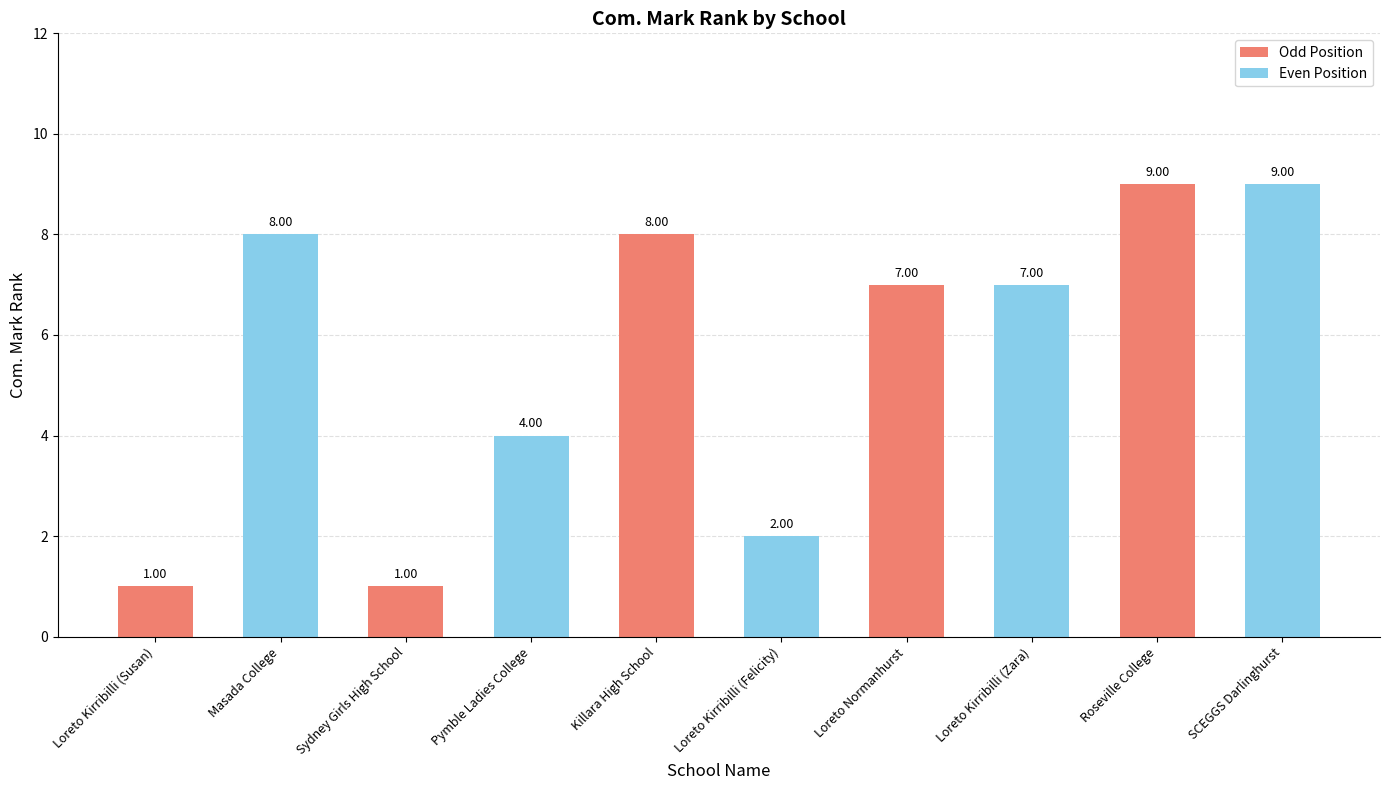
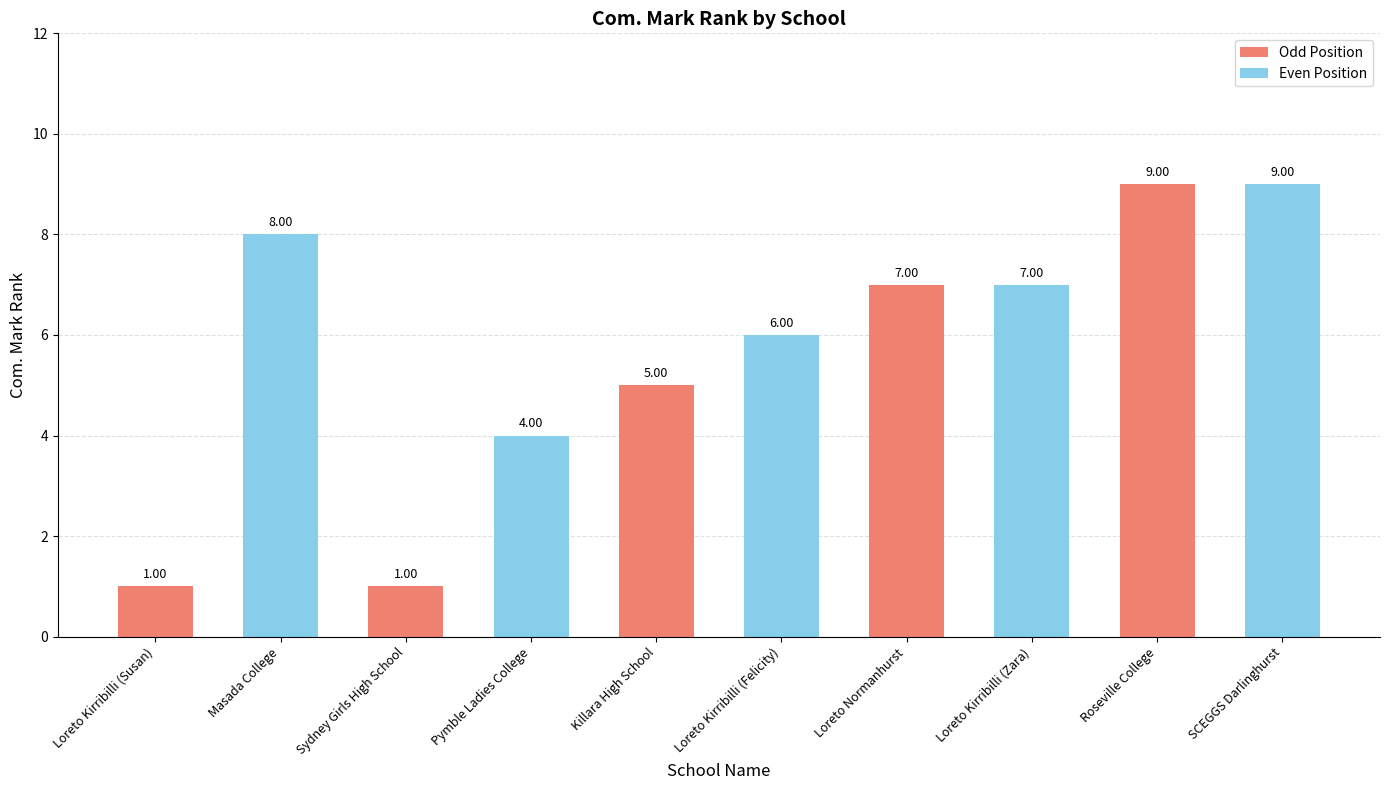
Killara High School: 8.00 -> 5.00
Loreto Kirribilli (Felicity): 2.00 -> 6.00
